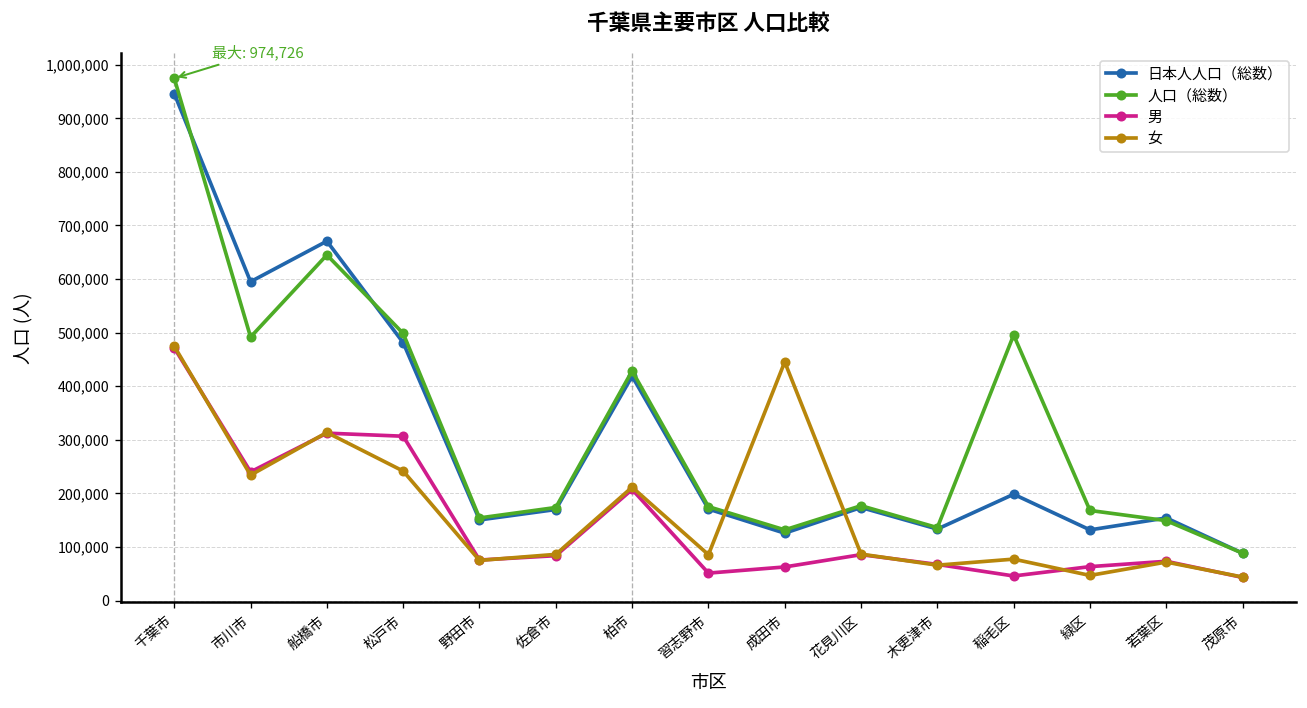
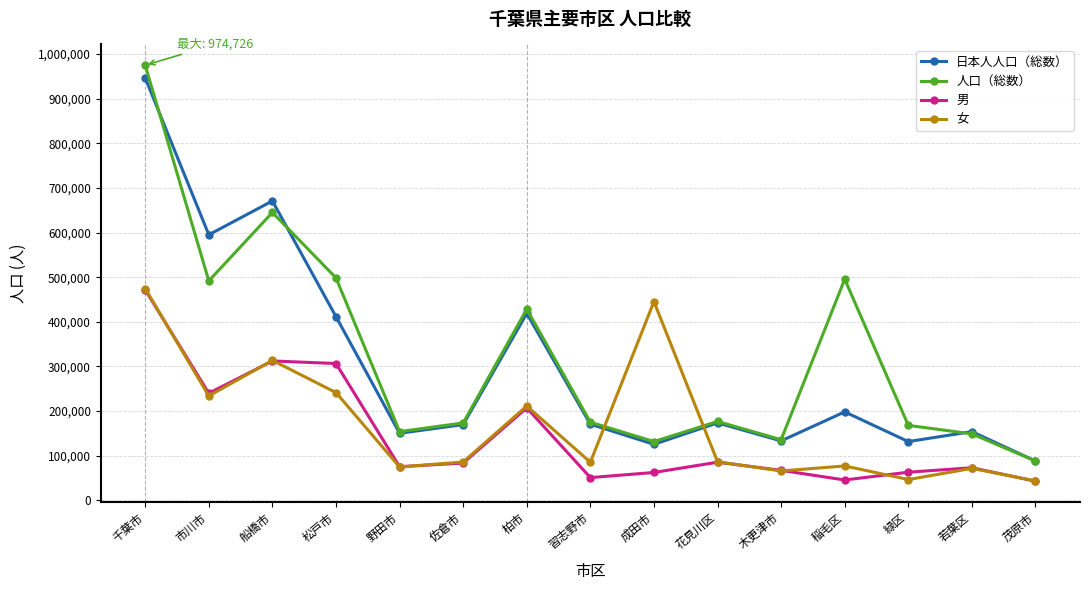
日本人人口（総数）, 松戸市: 480,000 -> 410,000
